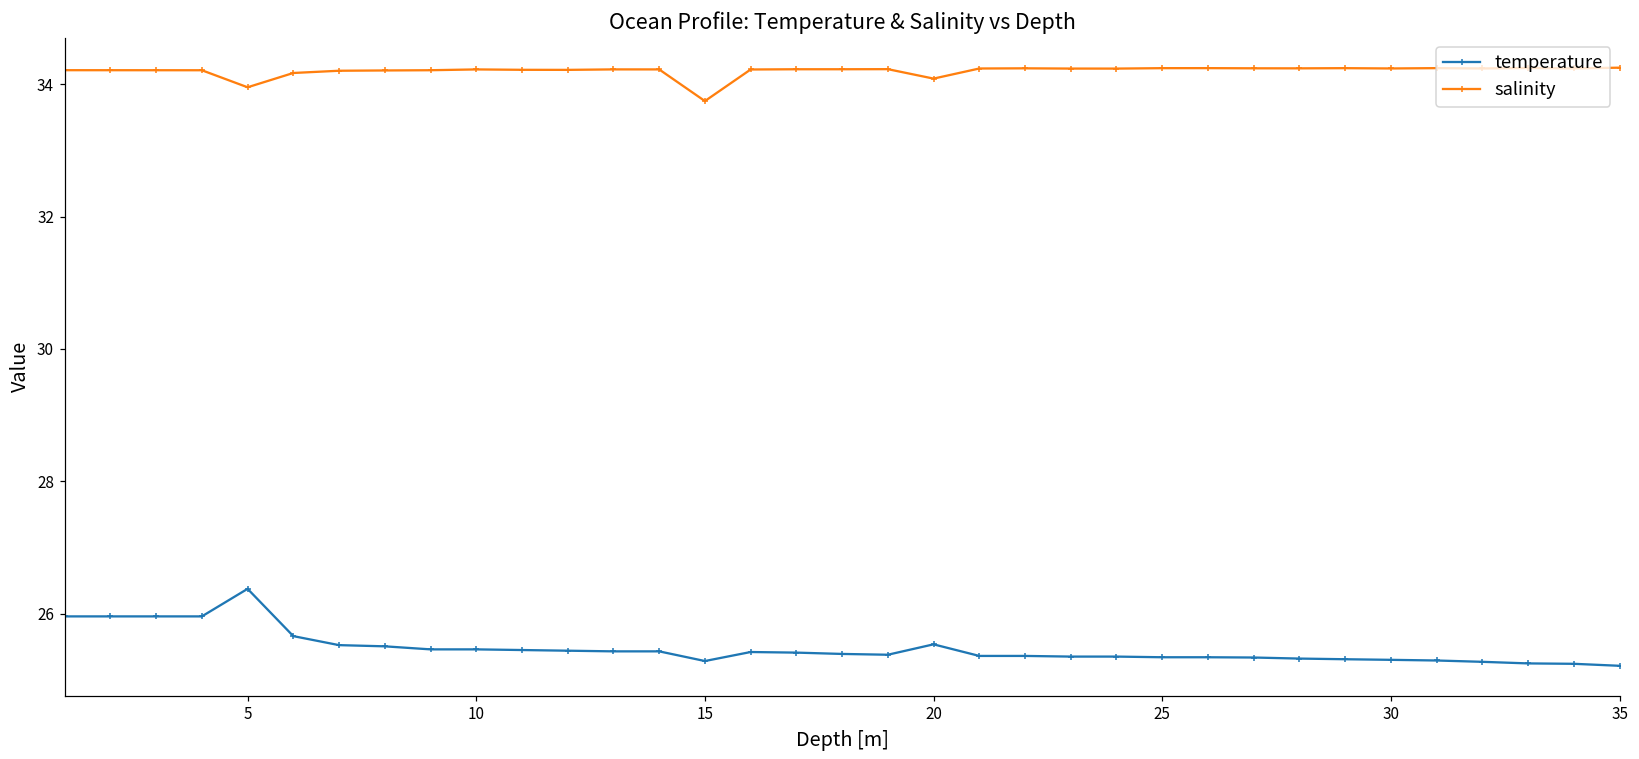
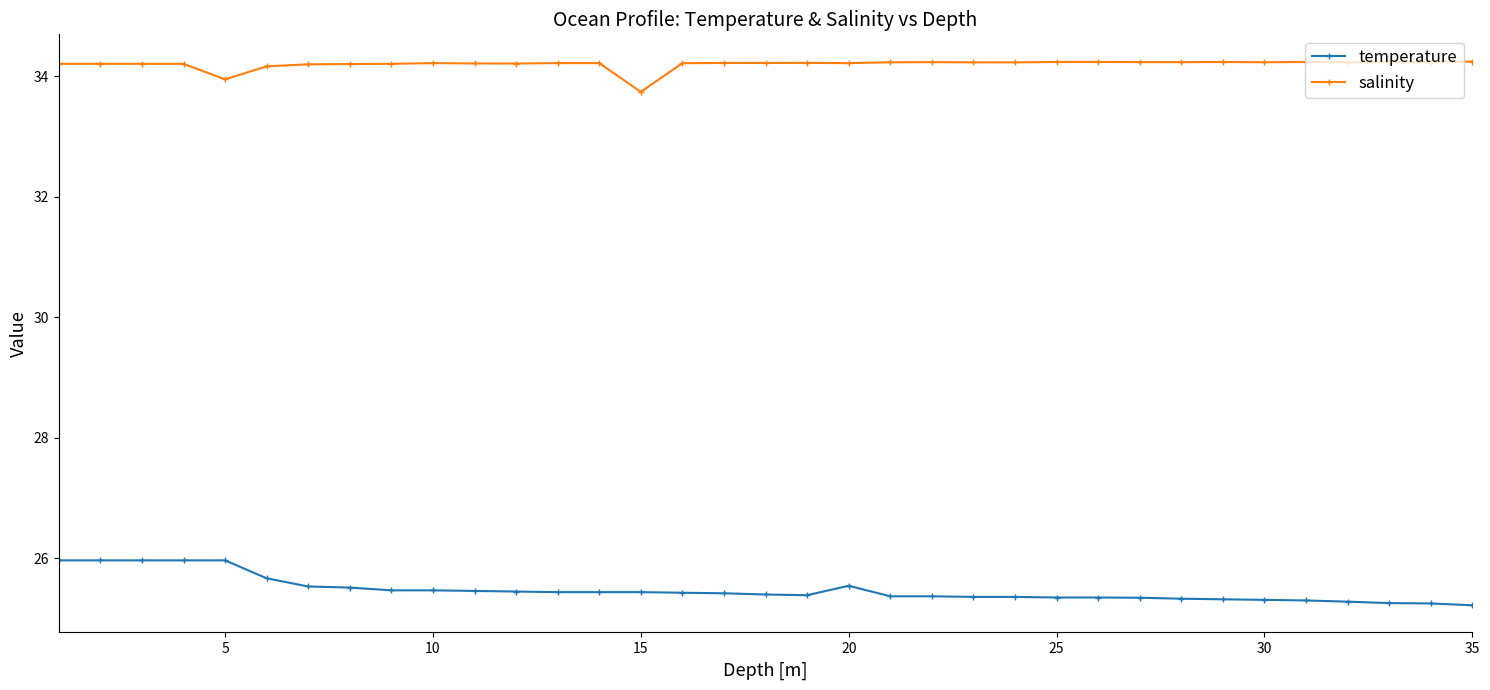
temperature, 5: 26.4 -> 26.0
temperature, 15: 25.3 -> 25.4
salinity, 20: 34.1 -> 34.2
